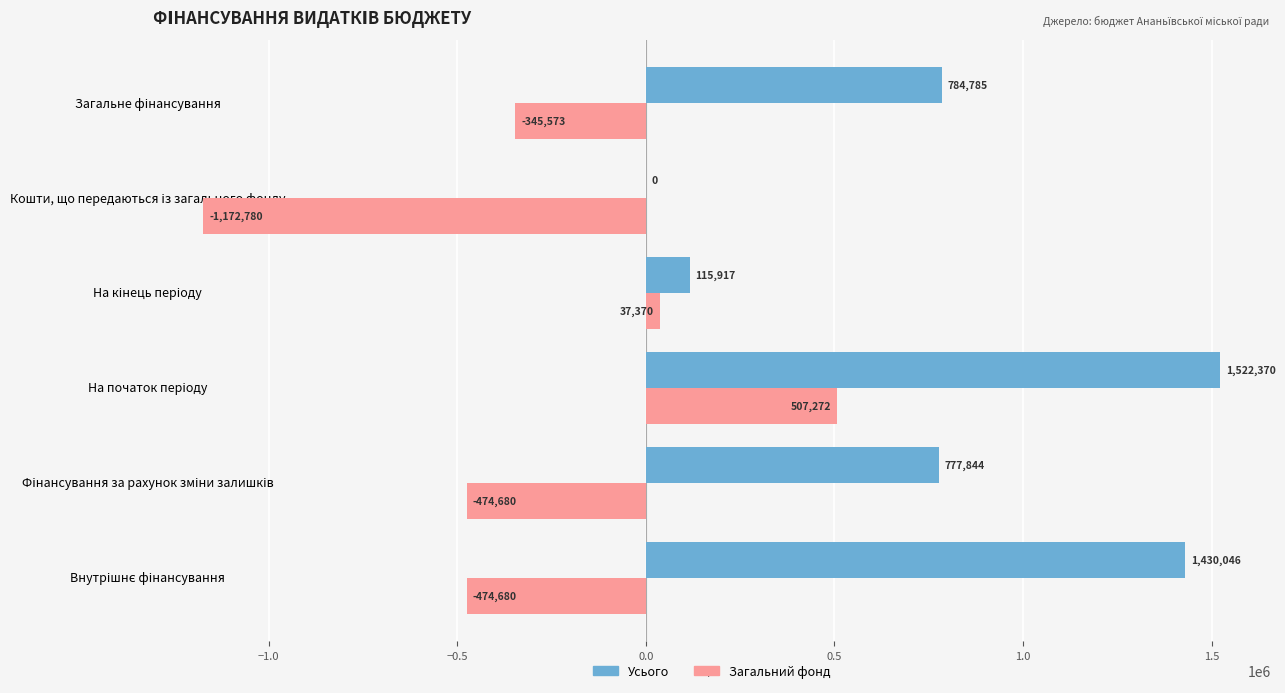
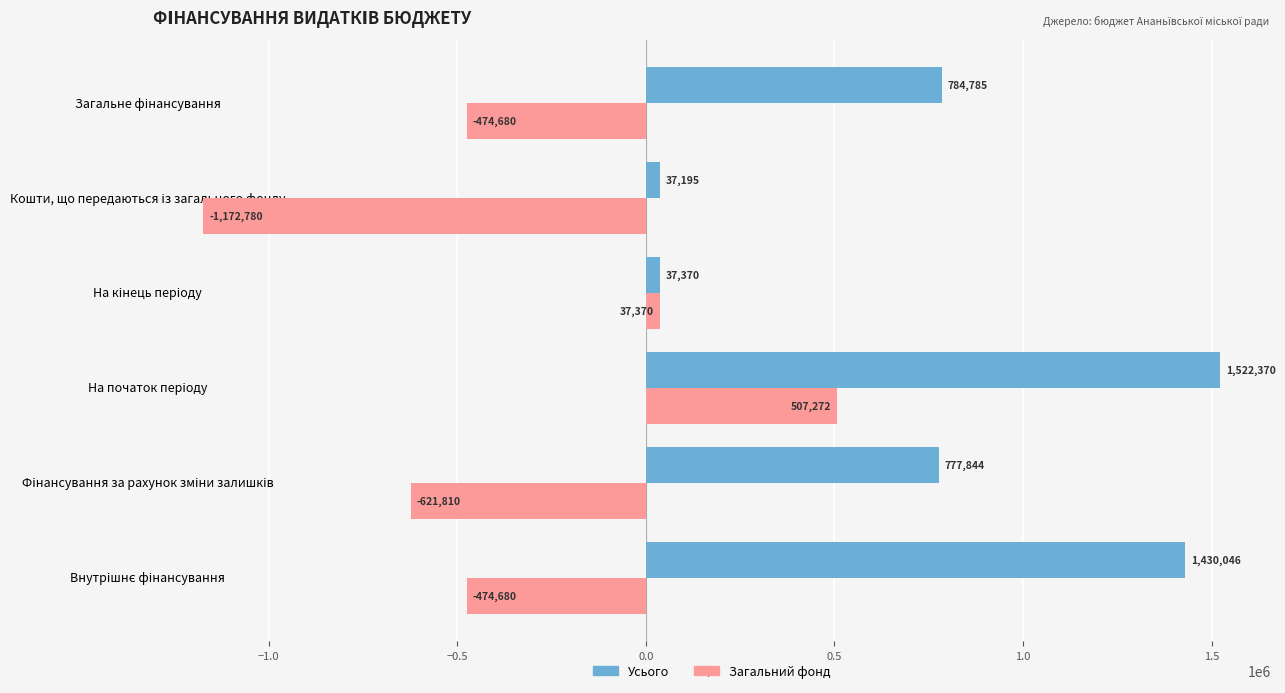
Загальний фонд, Загальне фінансування: -345,573 -> -474,680
Усього, Кошти, що передаються із загального фонду: 0 -> 37,195
Усього, На кінець періоду: 115,917 -> 37,370
Загальний фонд, Фінансування за рахунок зміни залишків: -474,680 -> -621,810
